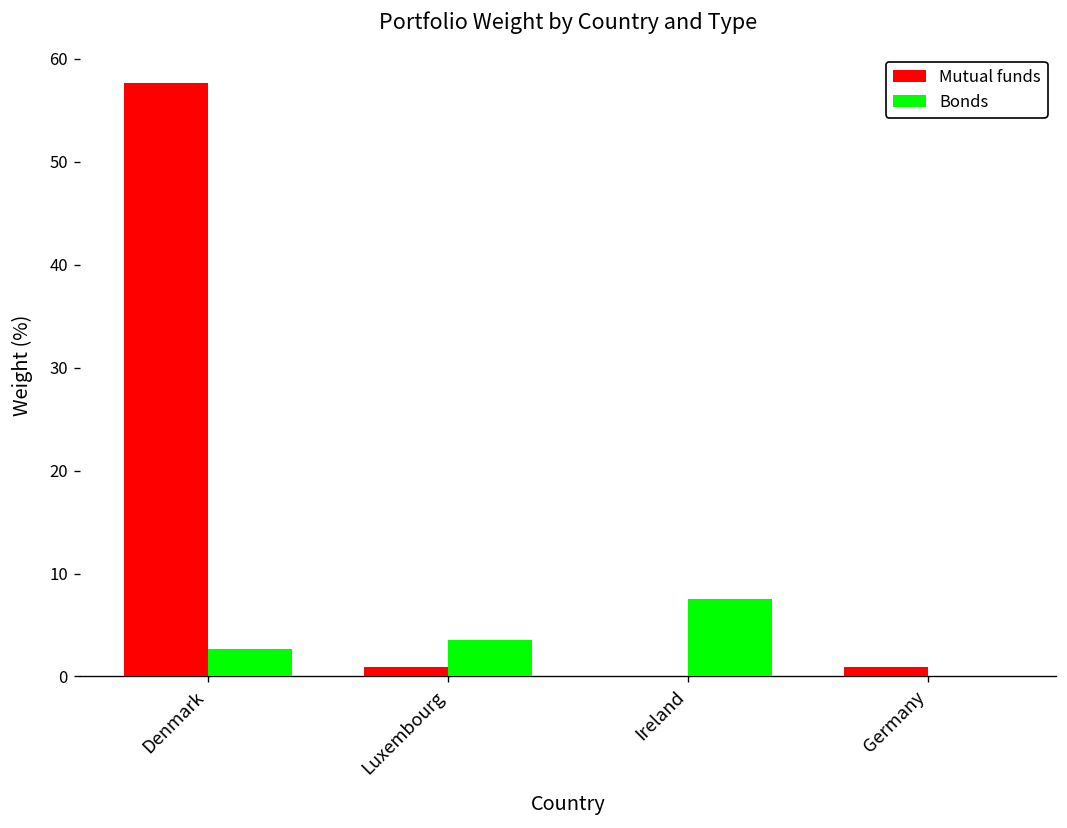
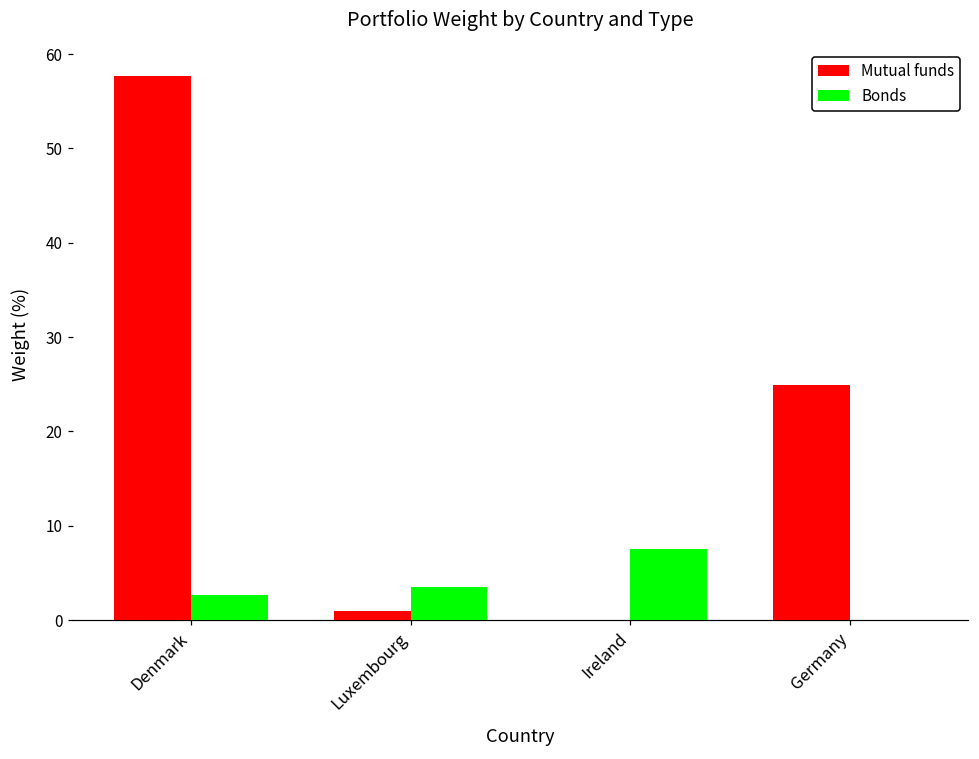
Mutual funds, Germany: 1 -> 25
